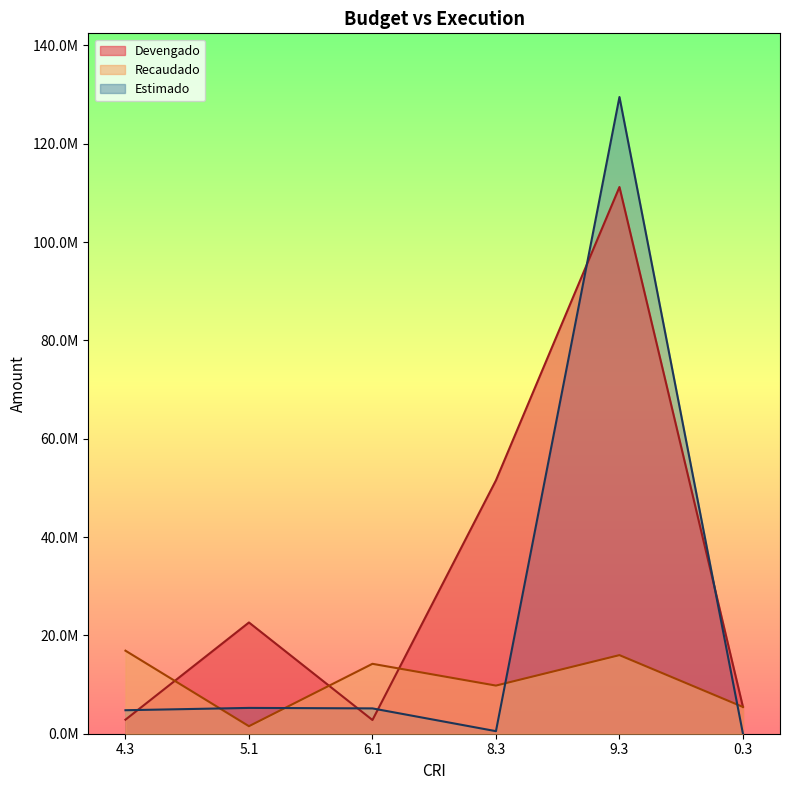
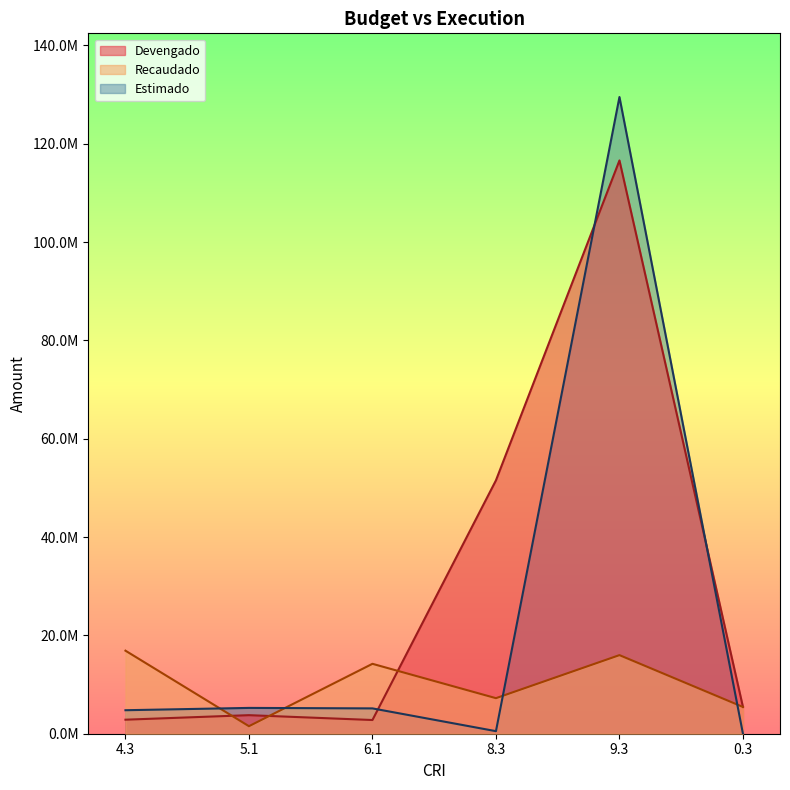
Devengado, 5.1: 23000000 -> 4000000
Recaudado, 8.3: 10000000 -> 7000000
Devengado, 9.3: 111000000 -> 117000000
